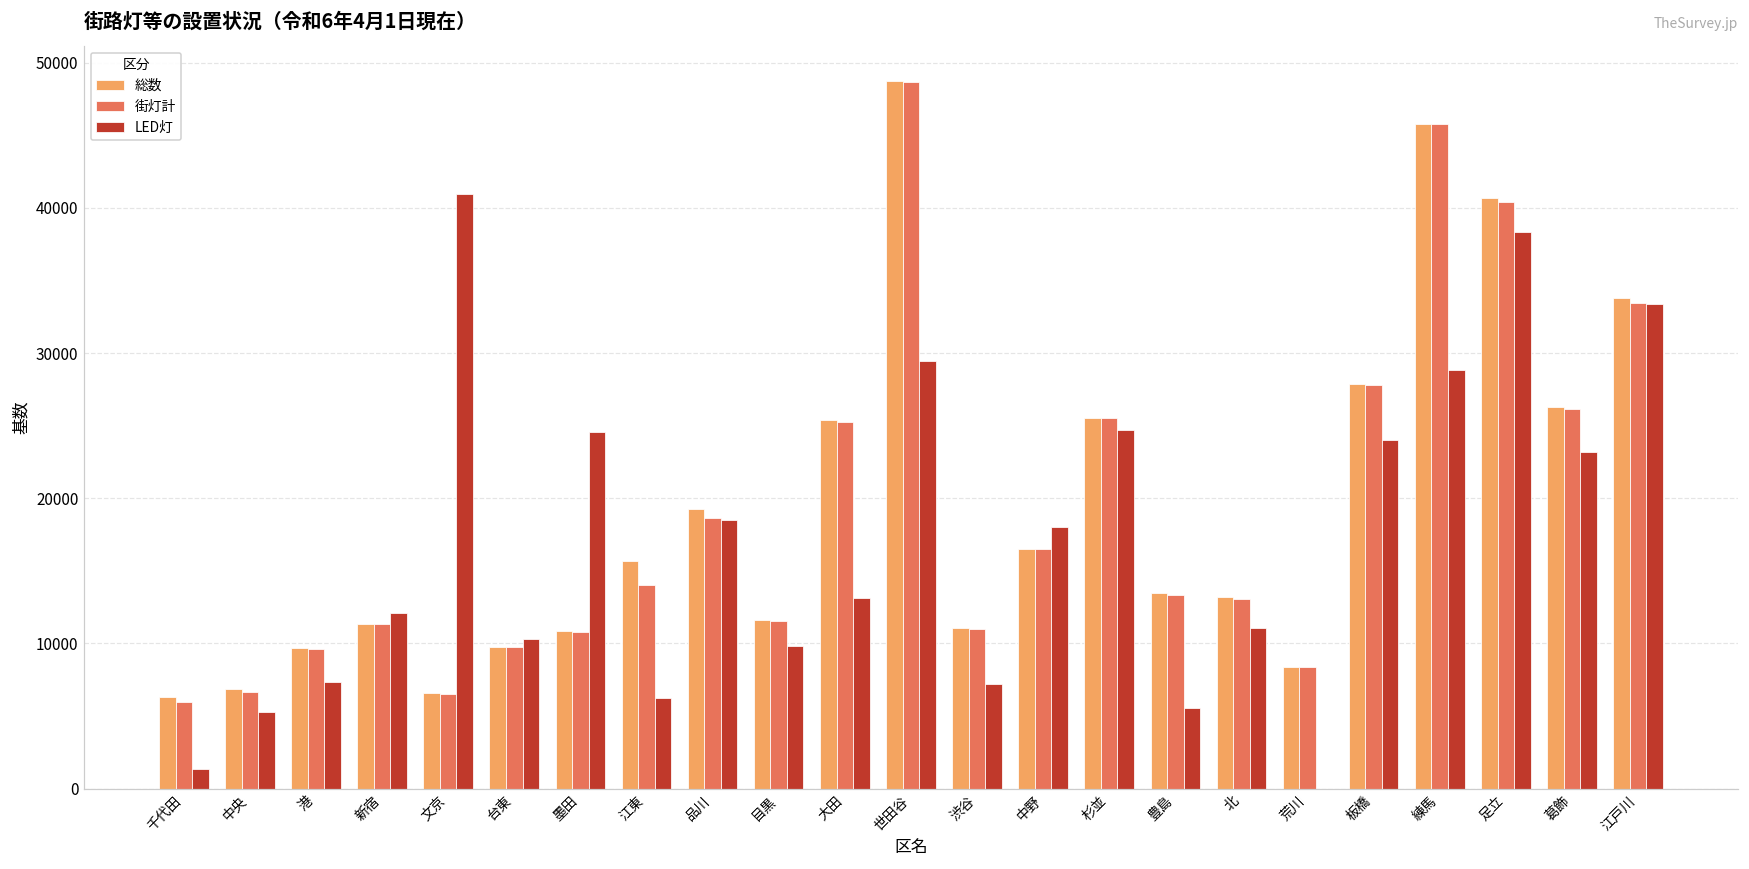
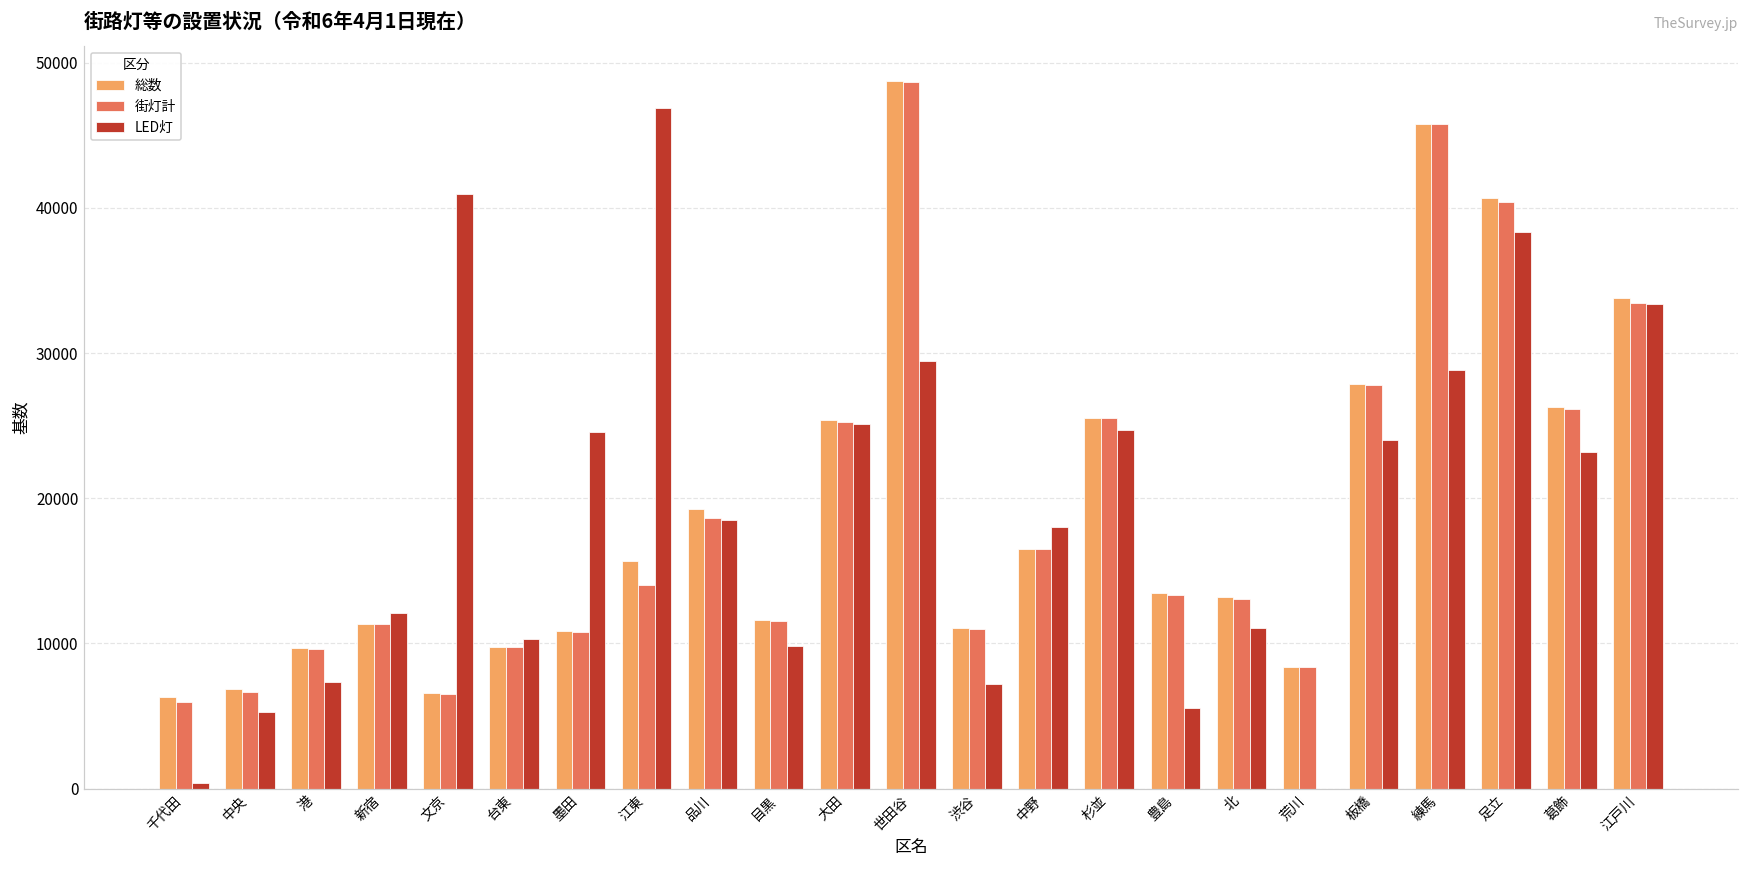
LED灯, 千代田: 1300 -> 400
LED灯, 江東: 6300 -> 46800
LED灯, 大田: 13200 -> 25100
